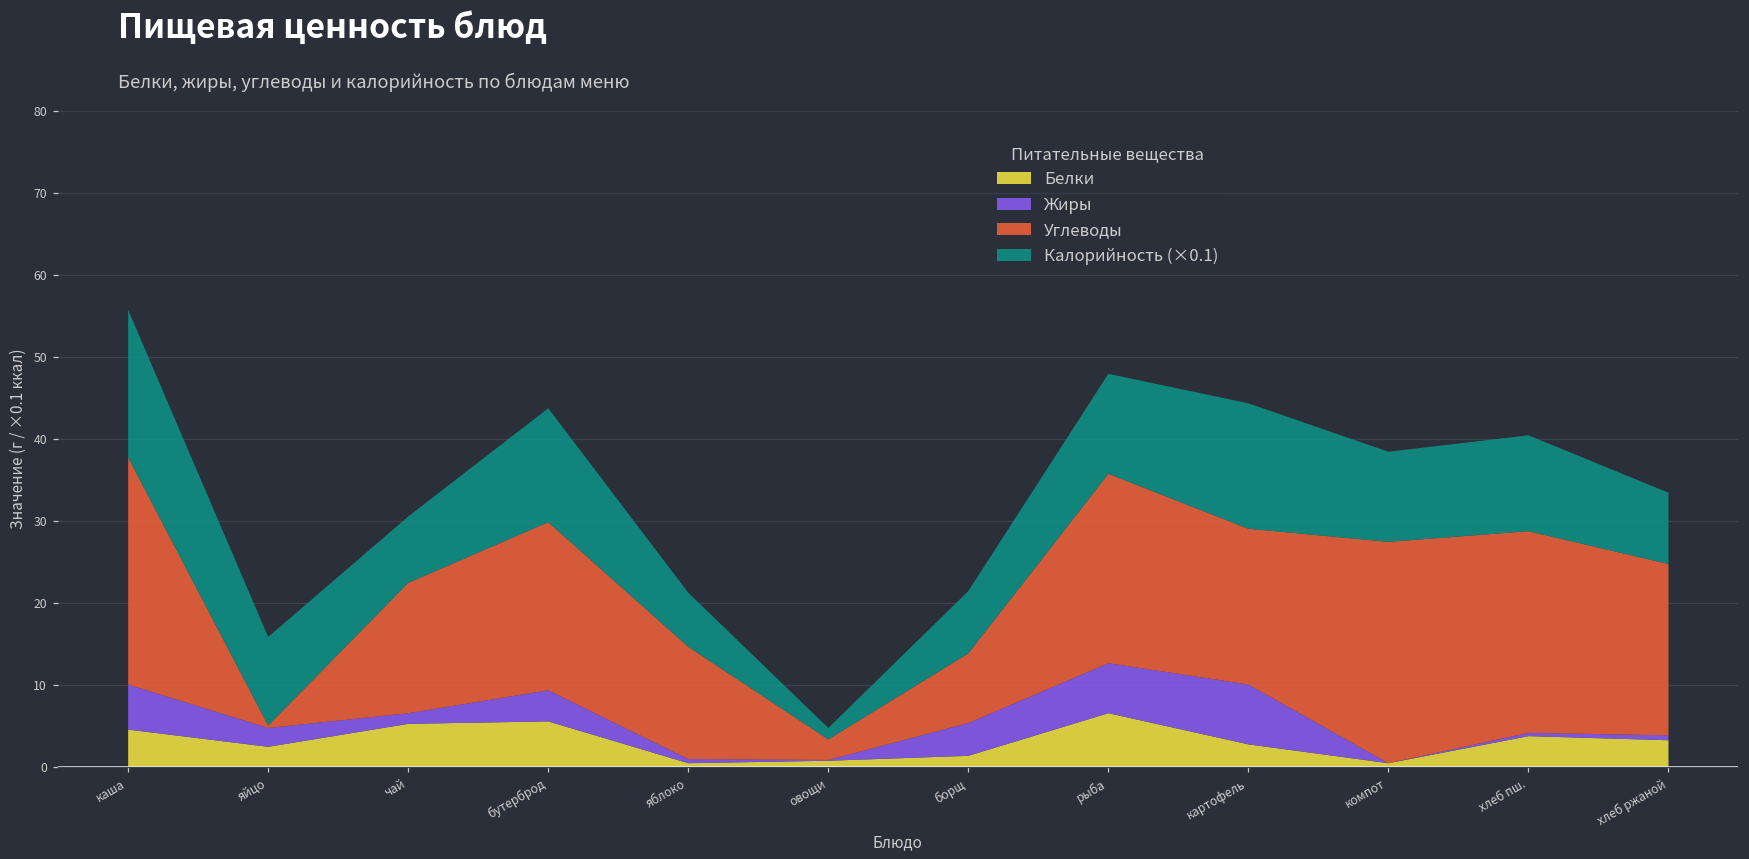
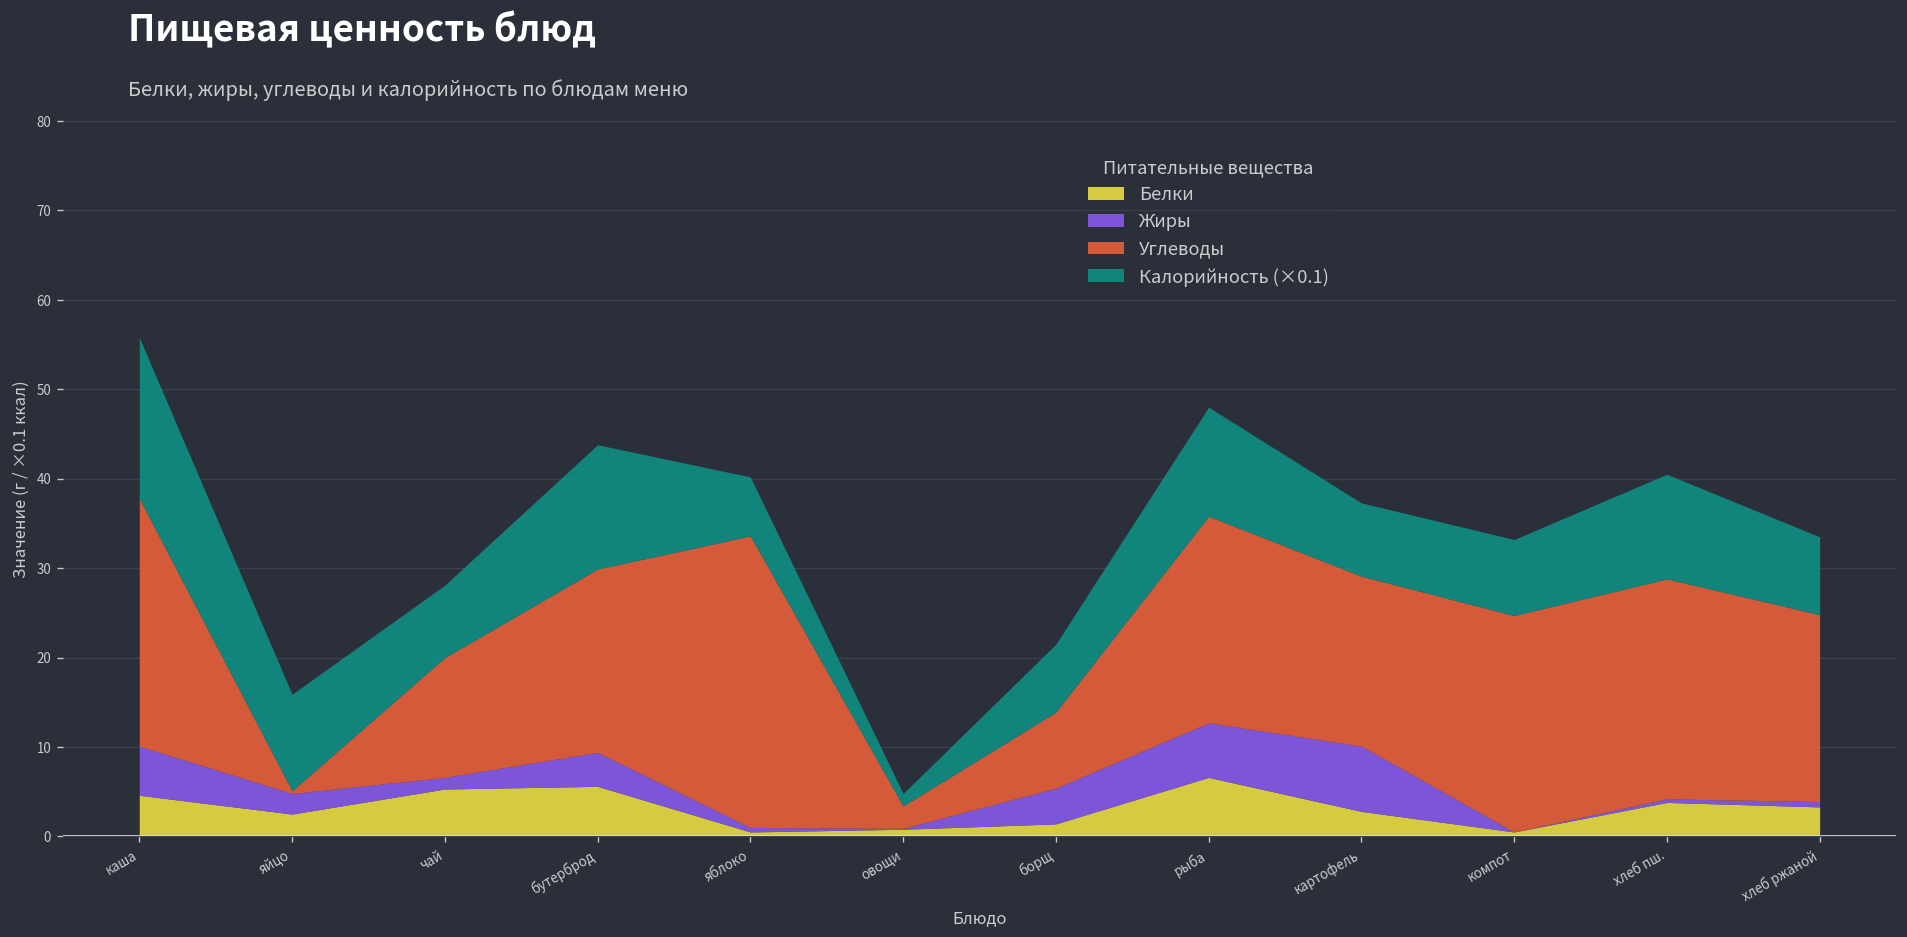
Углеводы, чай: 16 -> 13
Углеводы, яблоко: 14 -> 33
Калорийность (×0.1), картофель: 15 -> 8
Углеводы, компот: 27 -> 24
Калорийность (×0.1), компот: 11 -> 9
